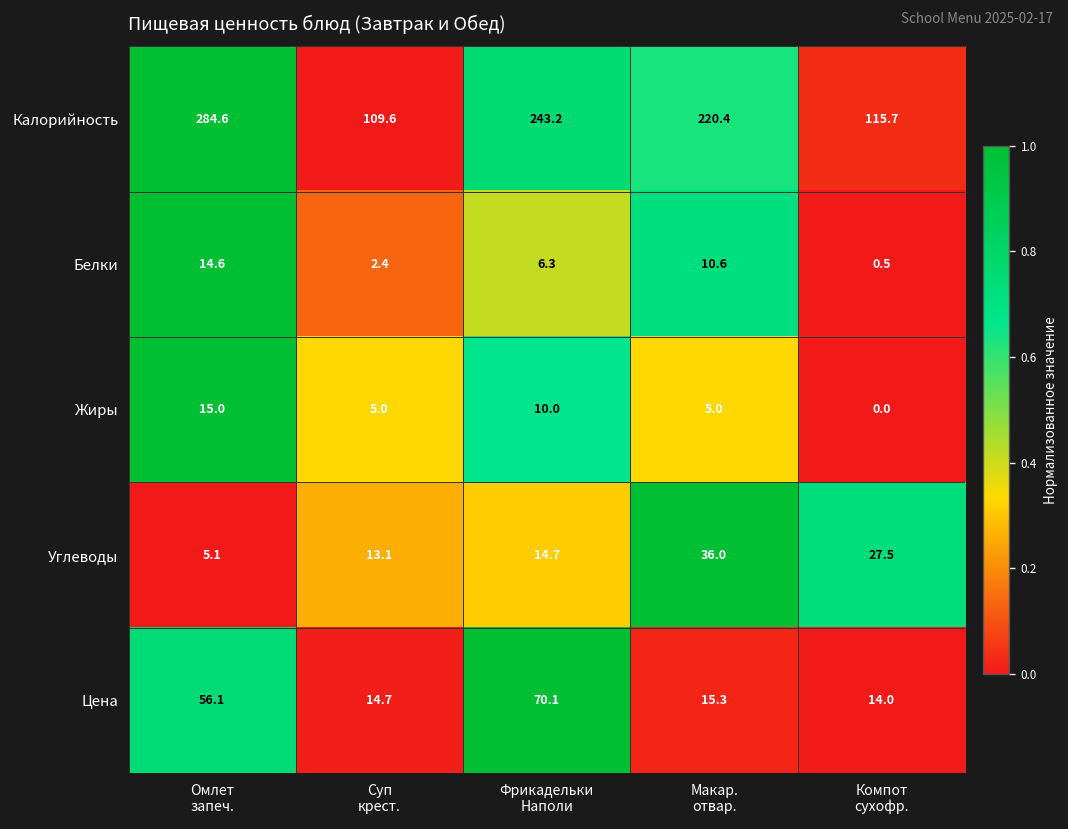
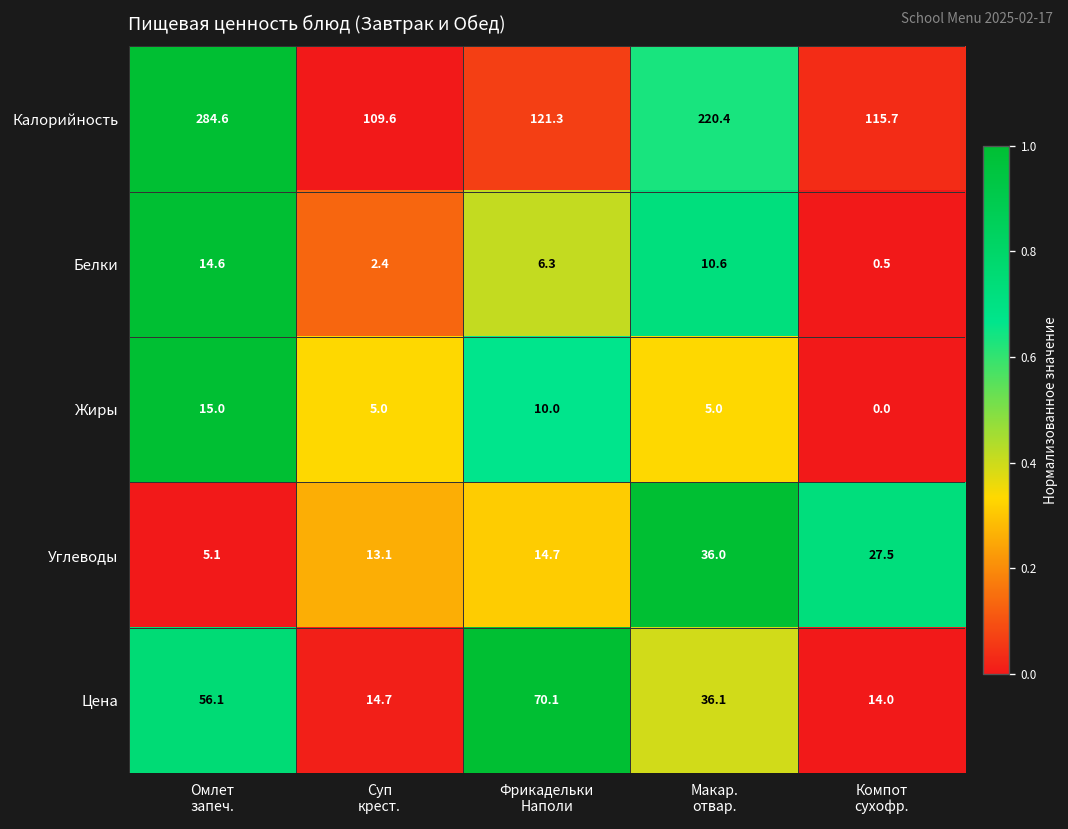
Калорийность, Фрикадельки Наполи: 243.2 -> 121.3
Цена, Макар. отвар.: 15.3 -> 36.1
